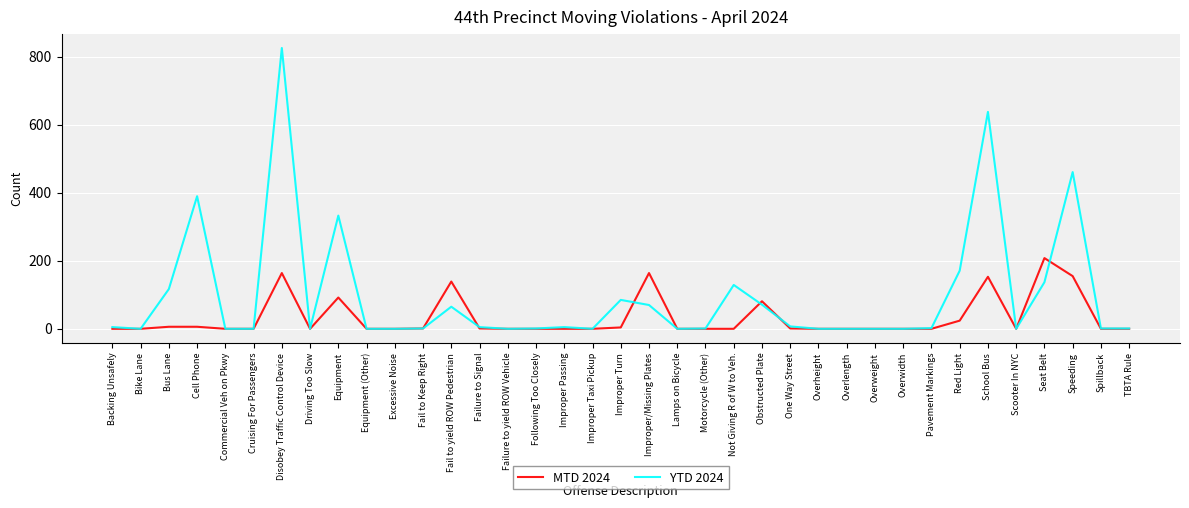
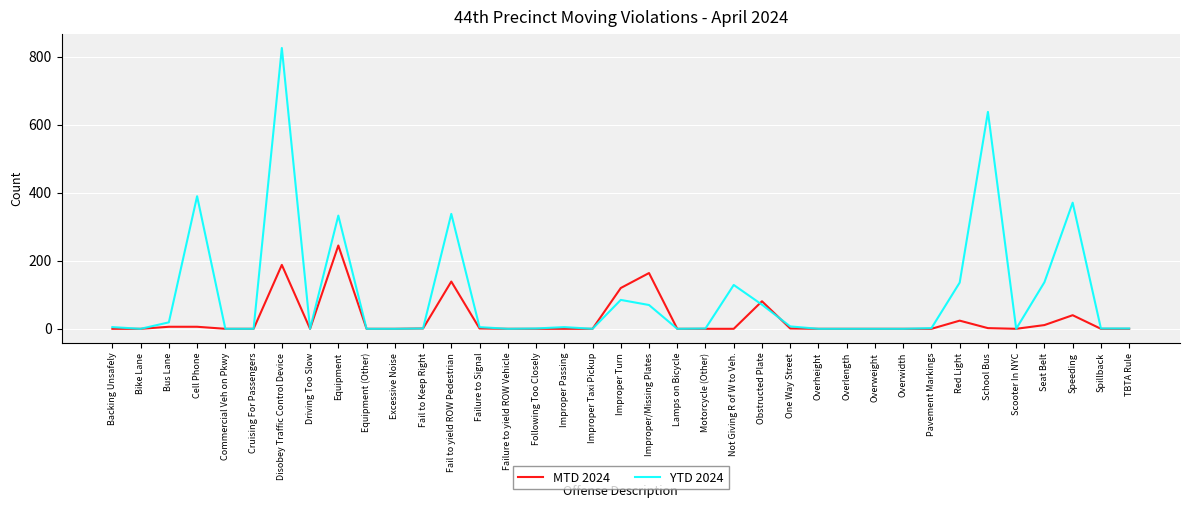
YTD 2024, Bus Lane: 120 -> 20
MTD 2024, Disobey Traffic Control Device: 160 -> 190
MTD 2024, Equipment: 90 -> 250
YTD 2024, Fail to yield ROW Pedestrian: 70 -> 340
MTD 2024, Improper Turn: 0 -> 120
YTD 2024, Red Light: 170 -> 140
MTD 2024, School Bus: 150 -> 0
MTD 2024, Seat Belt: 210 -> 10
MTD 2024, Speeding: 160 -> 40
YTD 2024, Speeding: 460 -> 370
